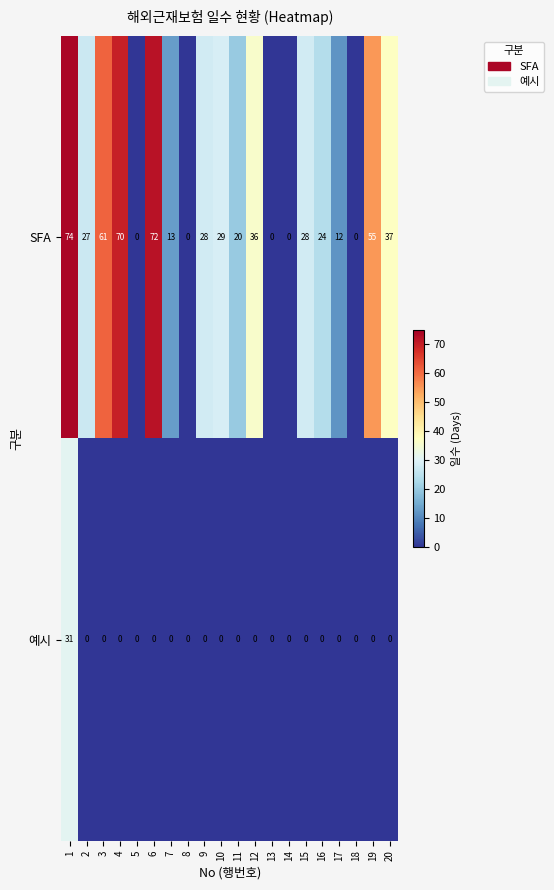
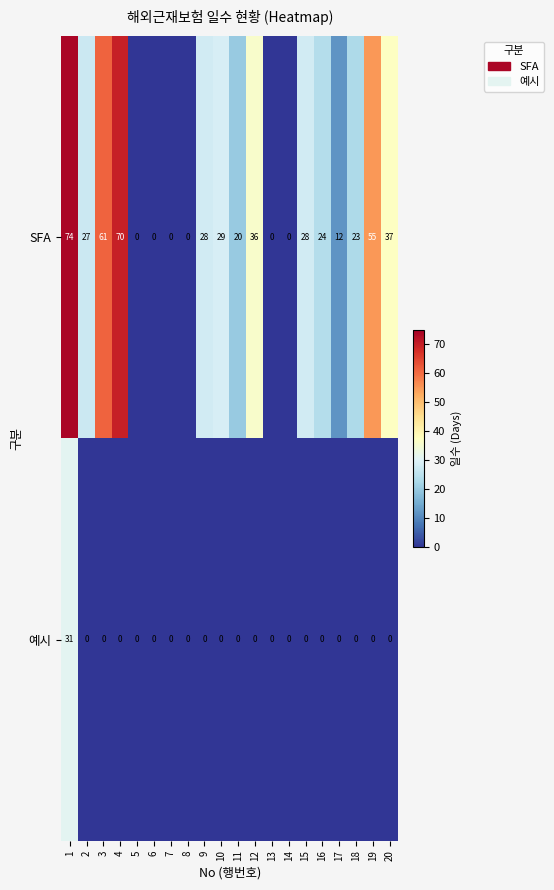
SFA, 6: 72 -> 0
SFA, 7: 13 -> 0
SFA, 18: 0 -> 23
